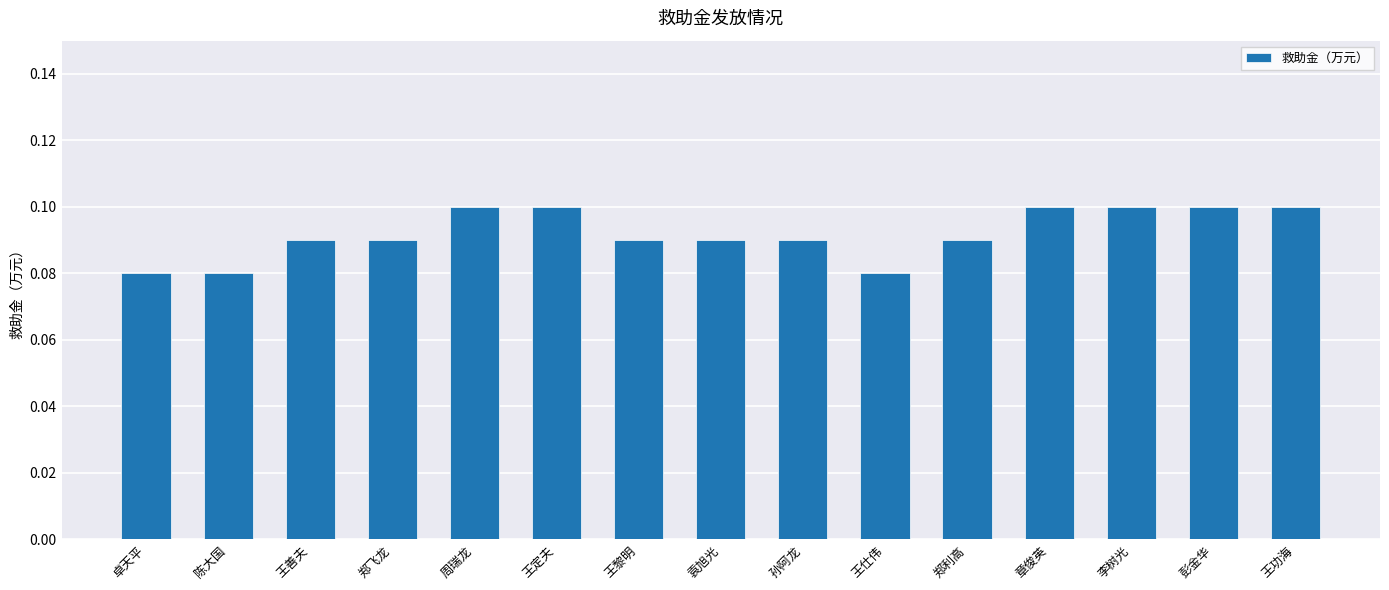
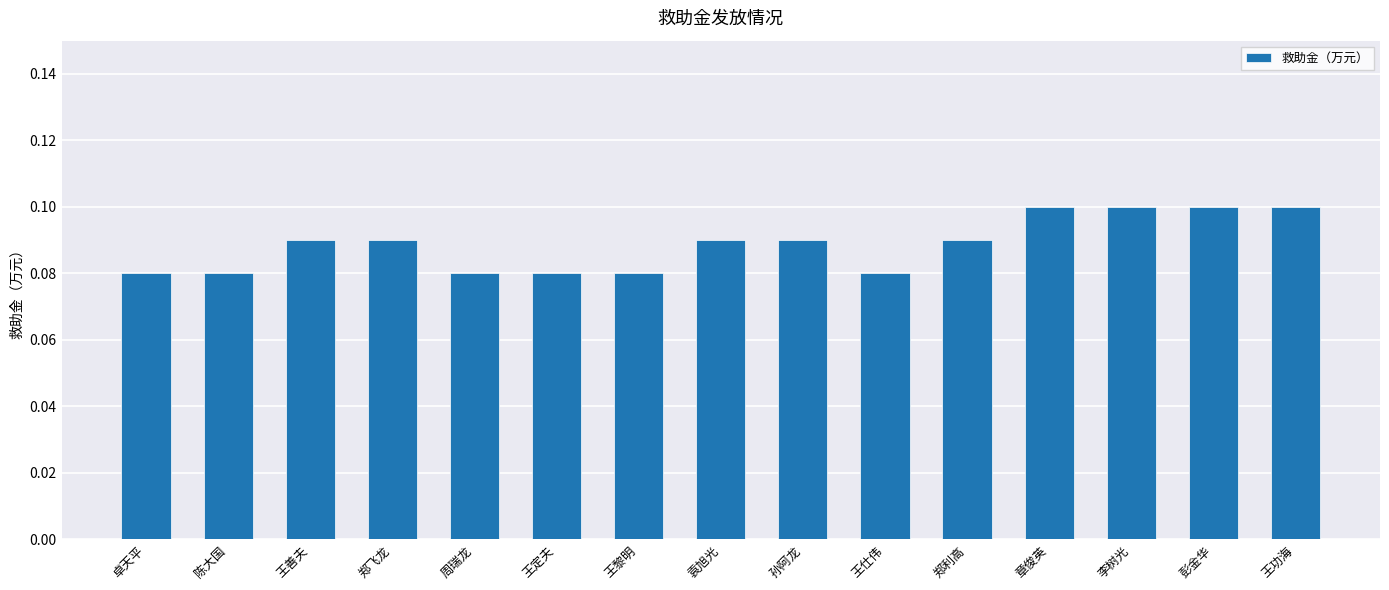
周瑞龙: 0.10 -> 0.08
王定夫: 0.10 -> 0.08
王黎明: 0.09 -> 0.08
